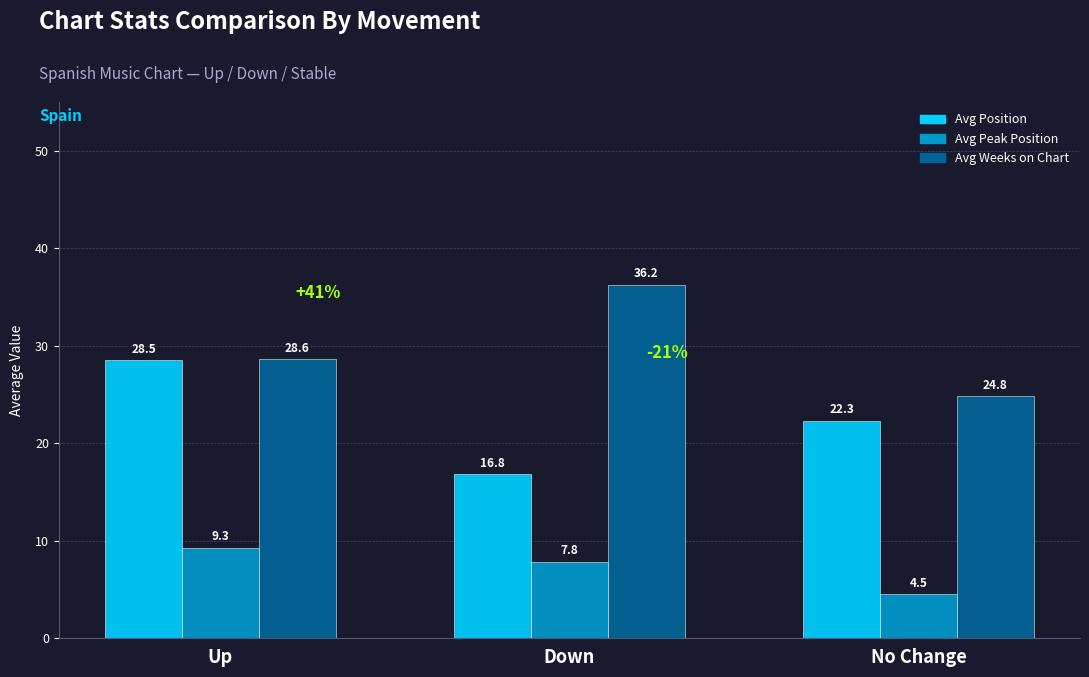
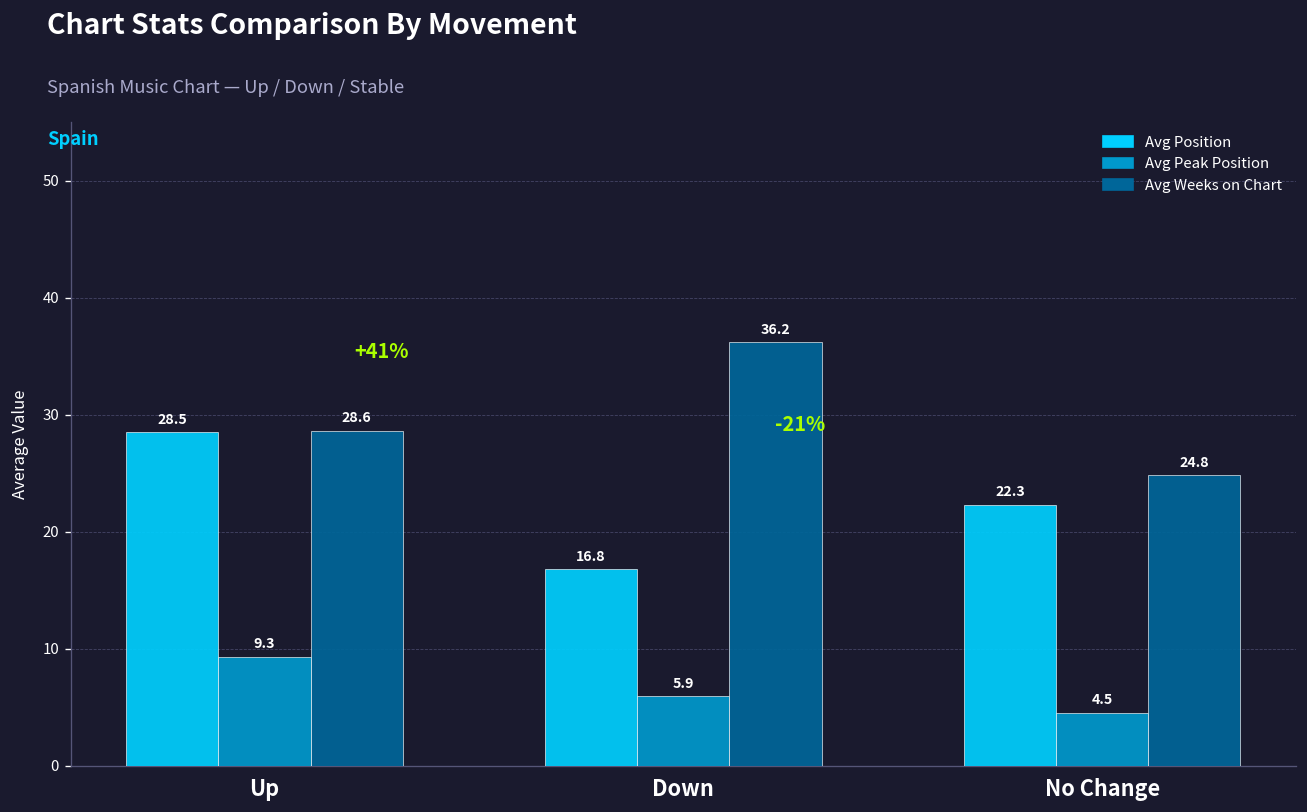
Avg Peak Position, Down: 7.8 -> 5.9
